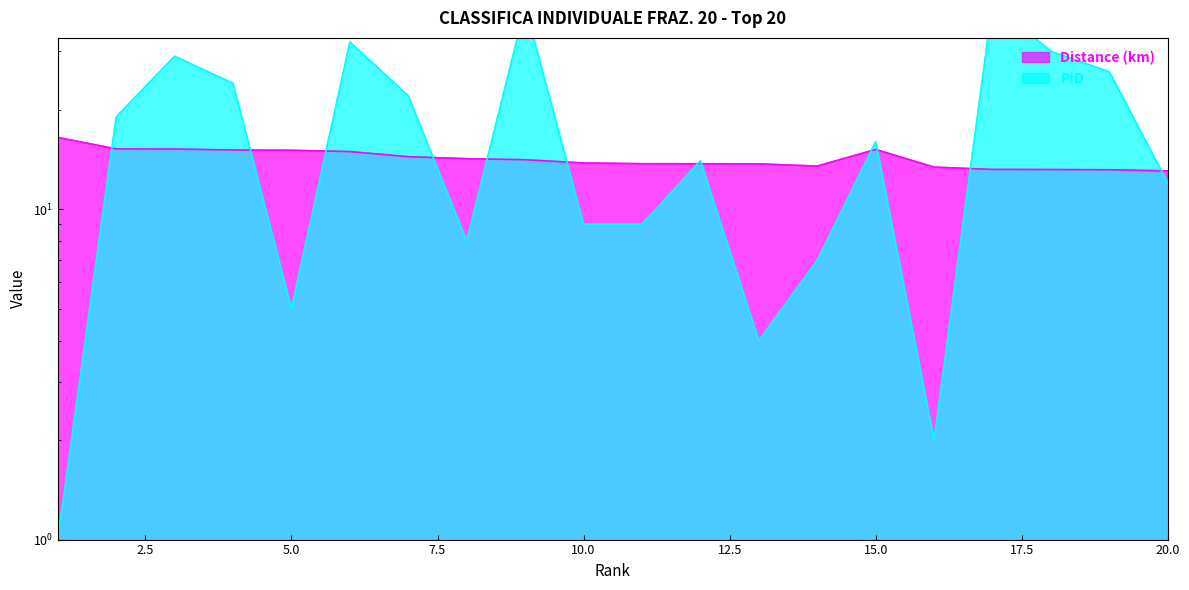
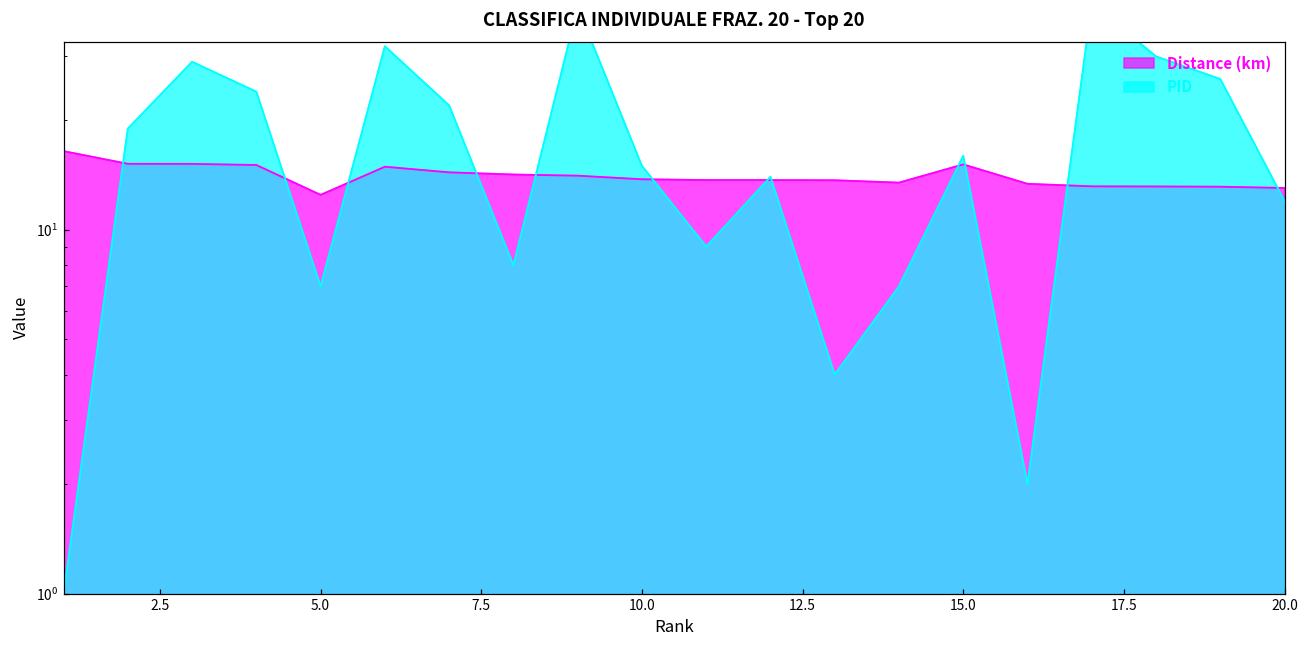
Distance (km), 5.0: 15 -> 12.5
PID, 5.0: 5 -> 7
PID, 10.0: 9 -> 15
